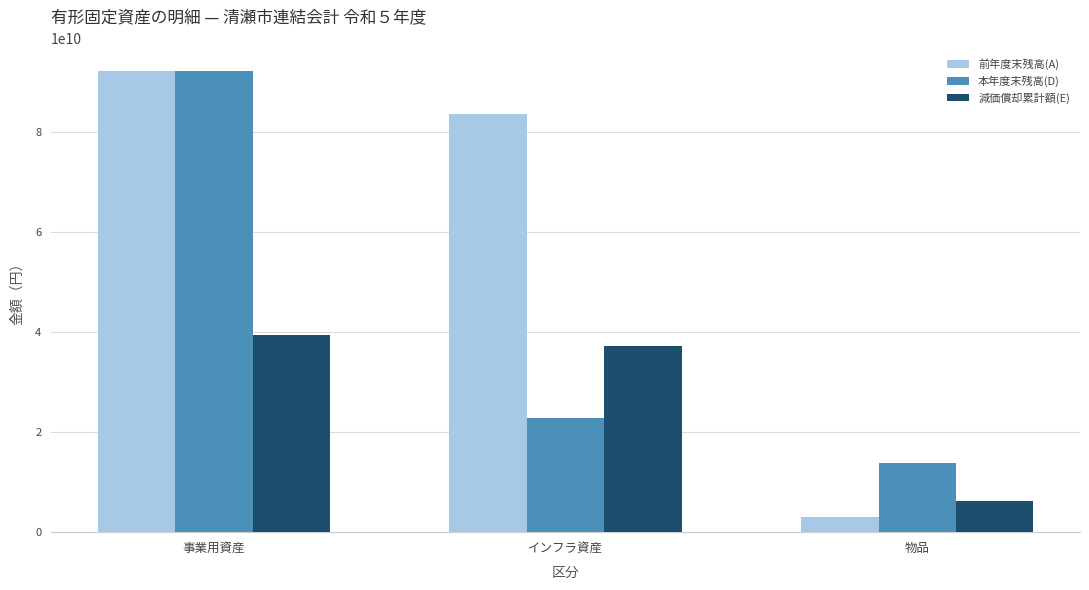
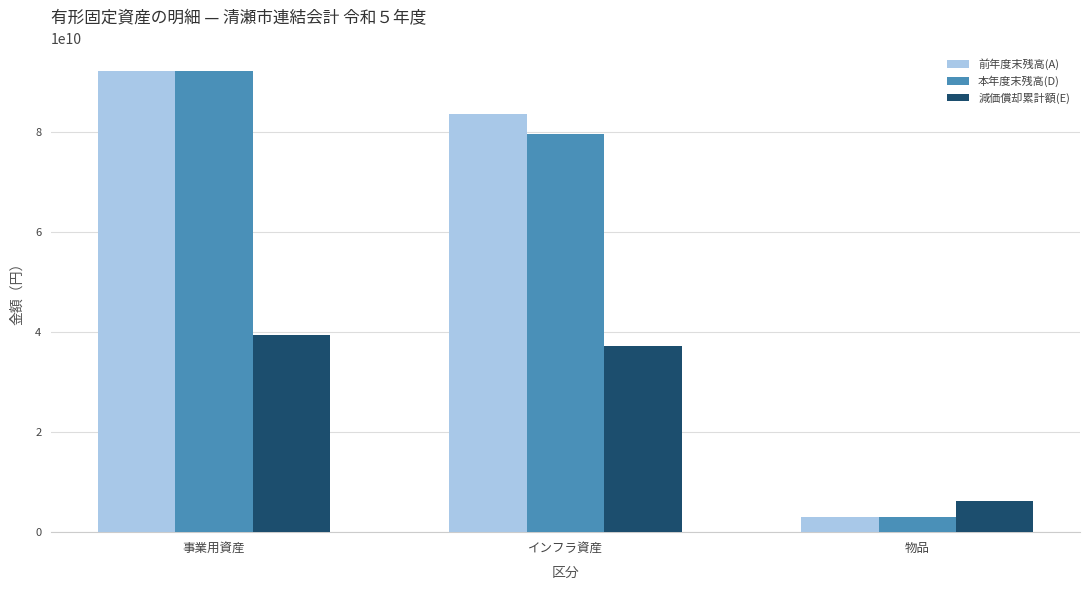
本年度末残高(D), インフラ資産: 23000000000 -> 80000000000
本年度末残高(D), 物品: 14000000000 -> 3000000000
